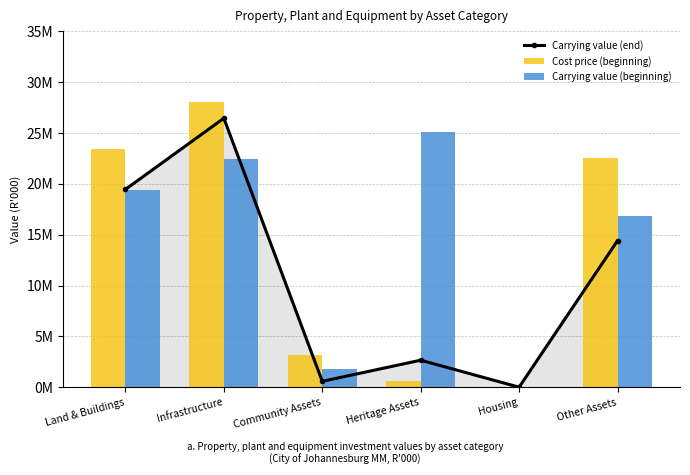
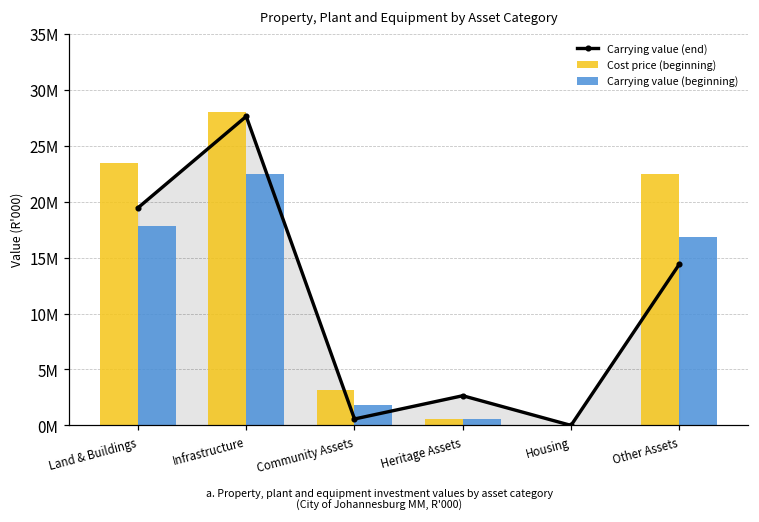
Carrying value (beginning), Land & Buildings: 19400000 -> 17900000
Carrying value (end), Infrastructure: 26400000 -> 27600000
Carrying value (beginning), Heritage Assets: 25100000 -> 600000
